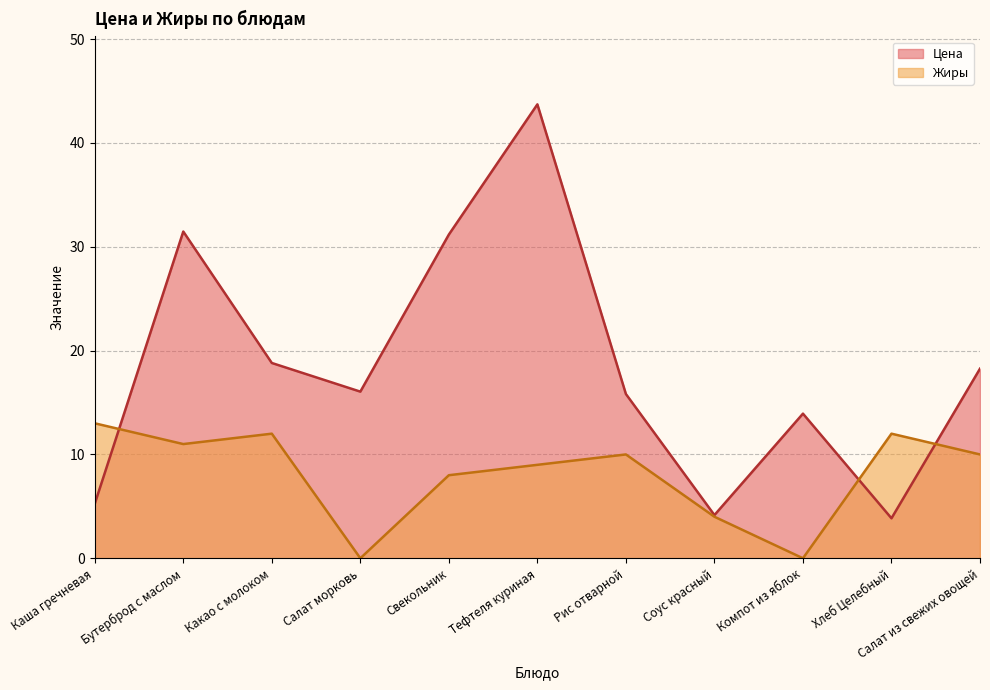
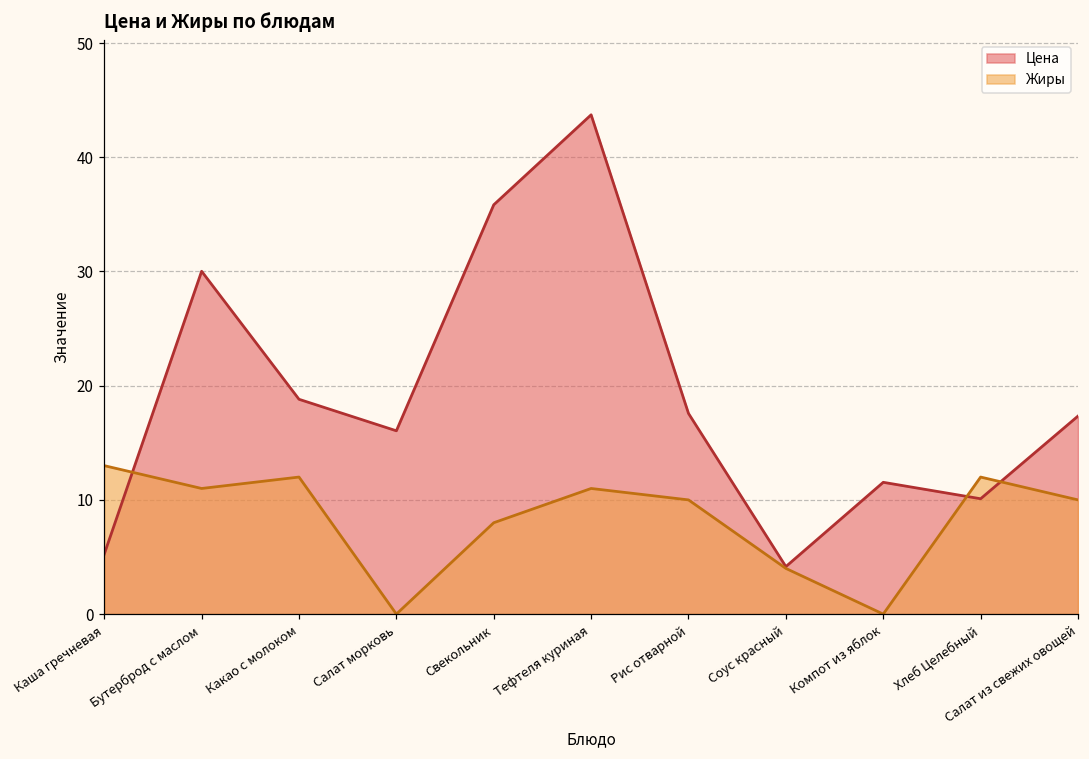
Цена, Бутерброд с маслом: 31.5 -> 30.0
Цена, Свекольник: 31.2 -> 35.8
Жиры, Тефтеля куриная: 9 -> 11
Цена, Рис отварной: 15.8 -> 17.6
Цена, Компот из яблок: 13.9 -> 11.5
Цена, Хлеб Целебный: 3.9 -> 10.1
Цена, Салат из свежих овощей: 18.3 -> 17.3
